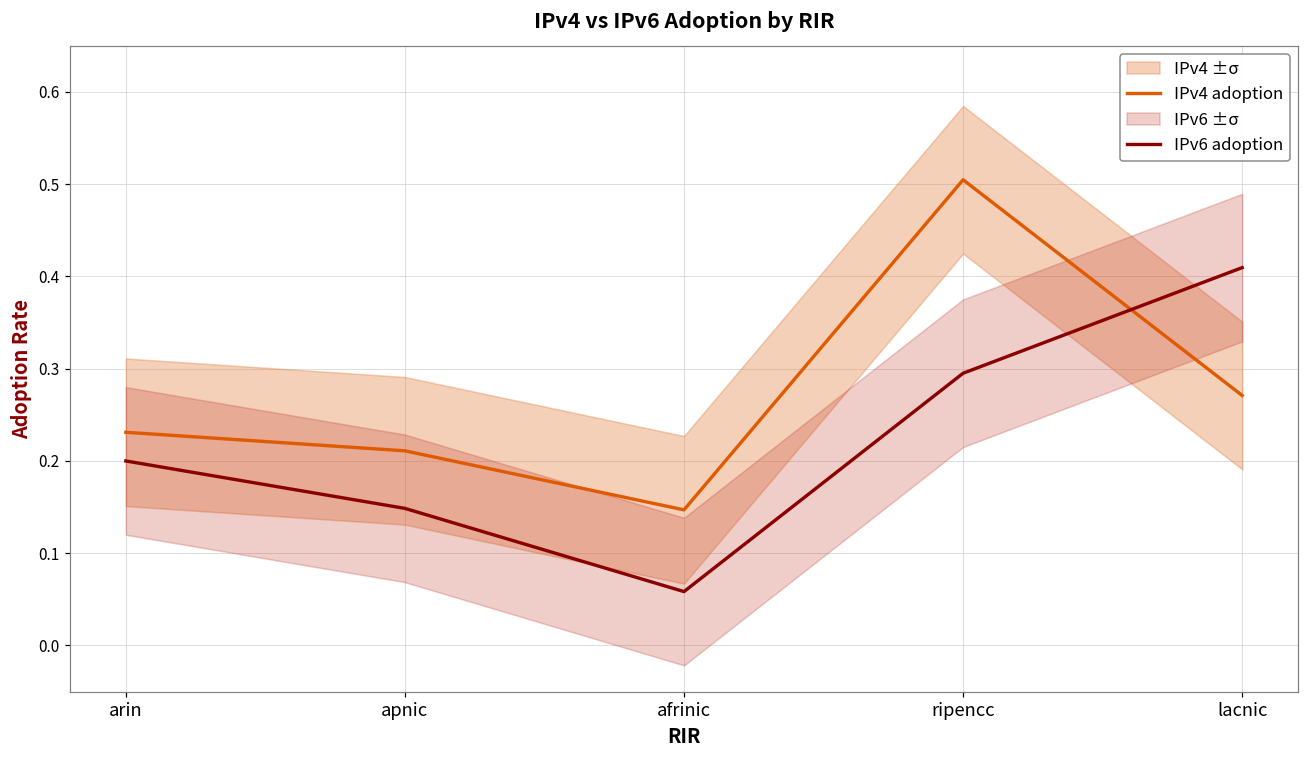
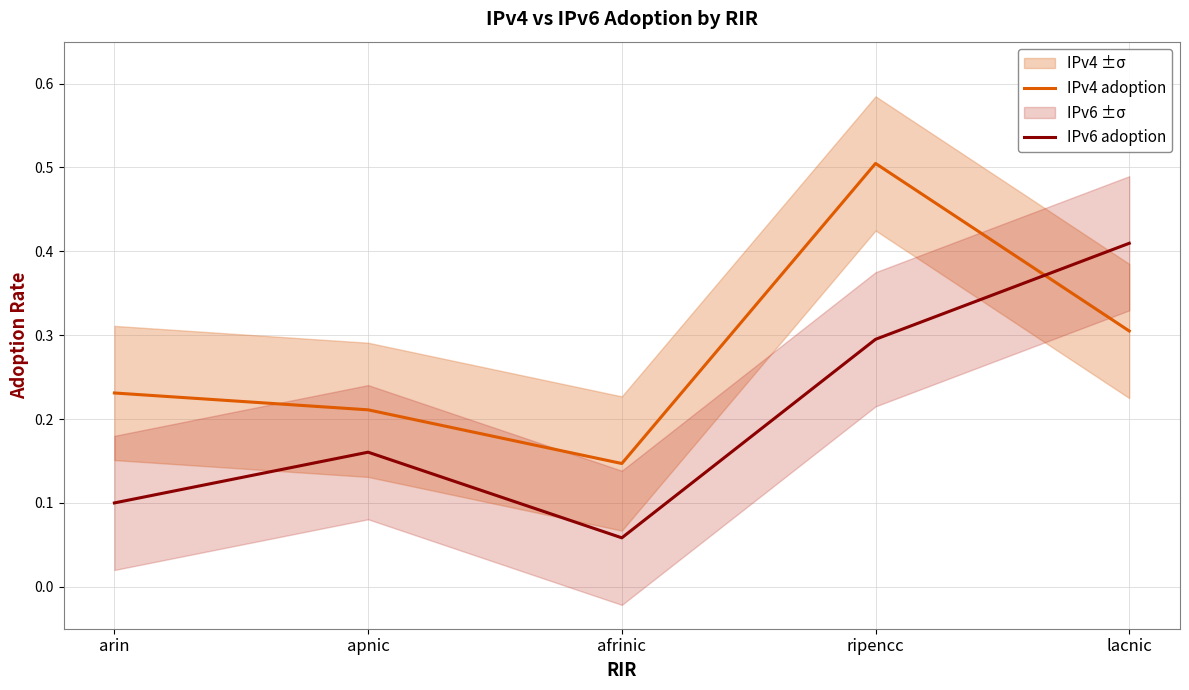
IPv6 adoption, arin: 0.2 -> 0.1
IPv6 adoption, apnic: 0.15 -> 0.16
IPv4 adoption, lacnic: 0.27 -> 0.31
